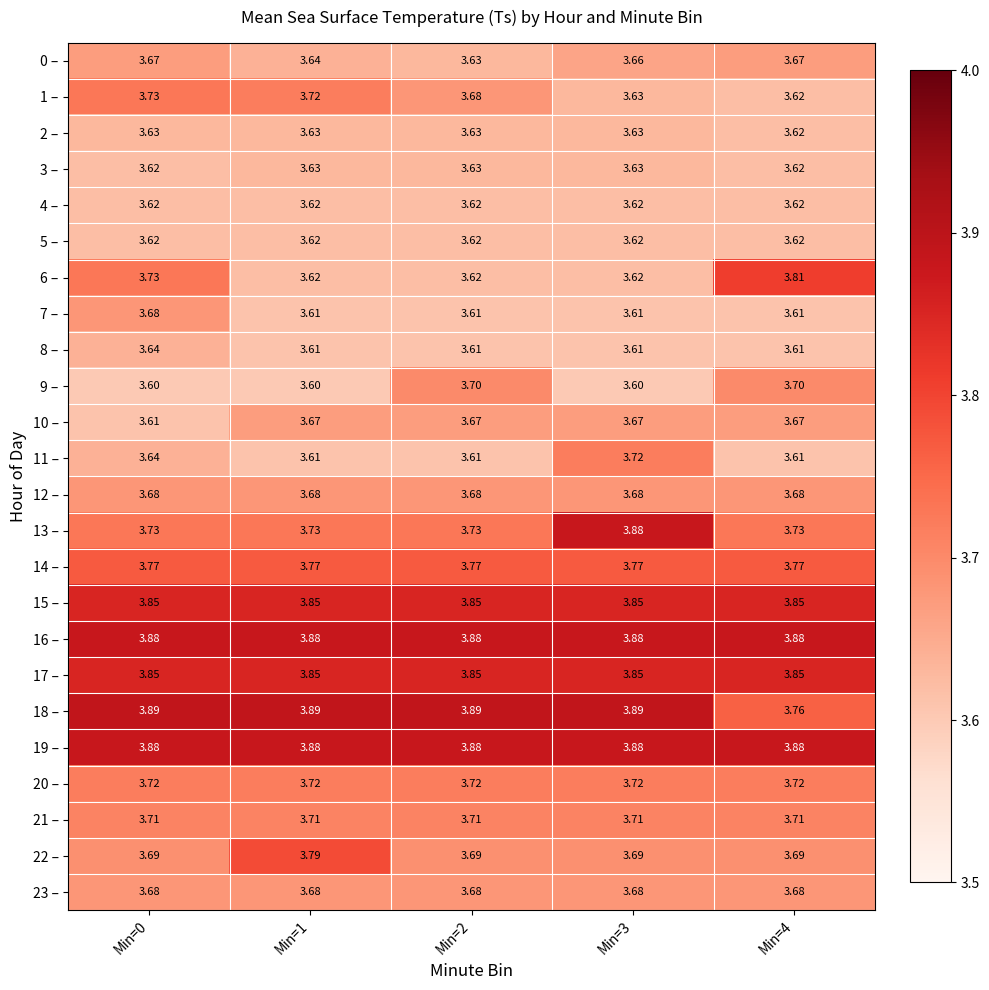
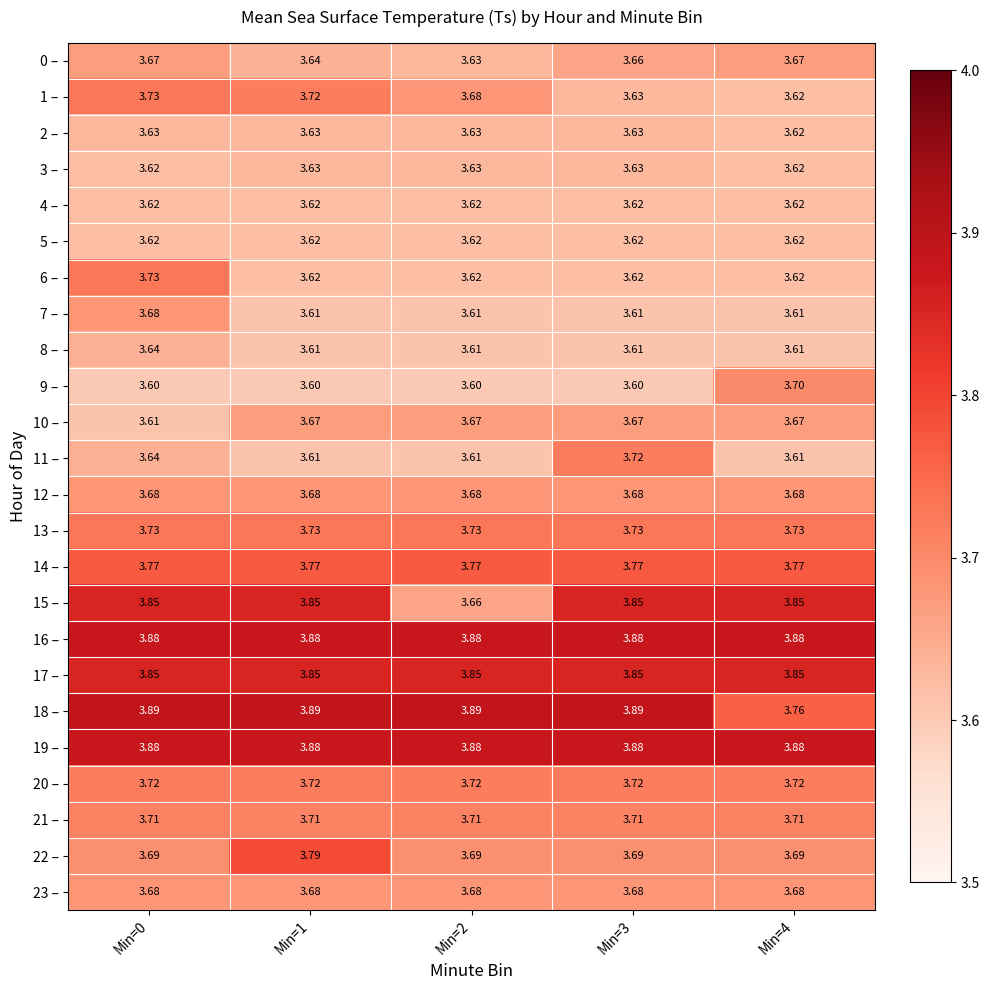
6 –, Min=4: 3.81 -> 3.62
9 –, Min=2: 3.70 -> 3.60
13 –, Min=3: 3.88 -> 3.73
15 –, Min=2: 3.85 -> 3.66
